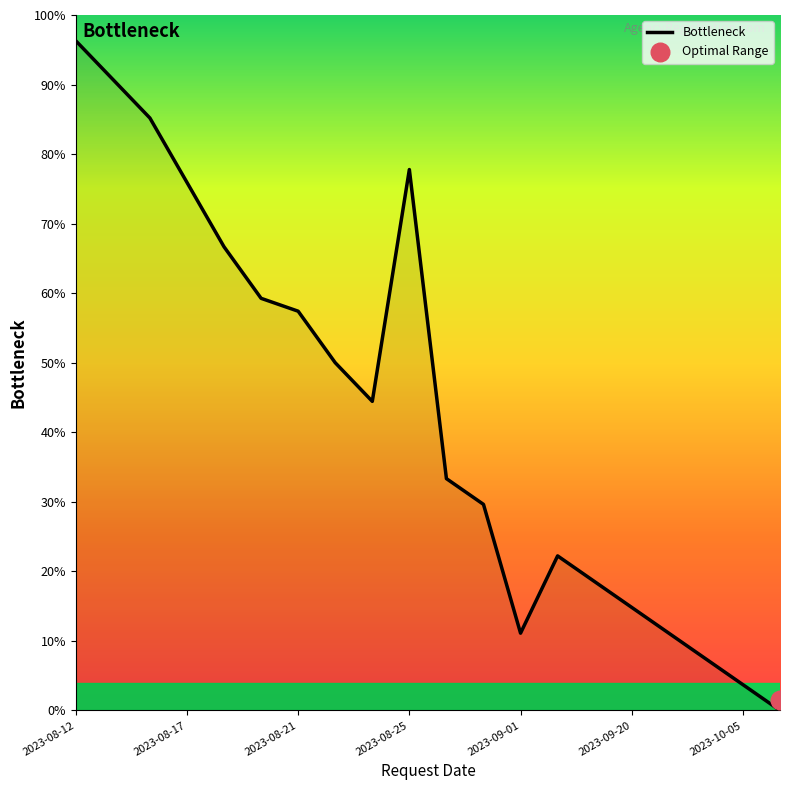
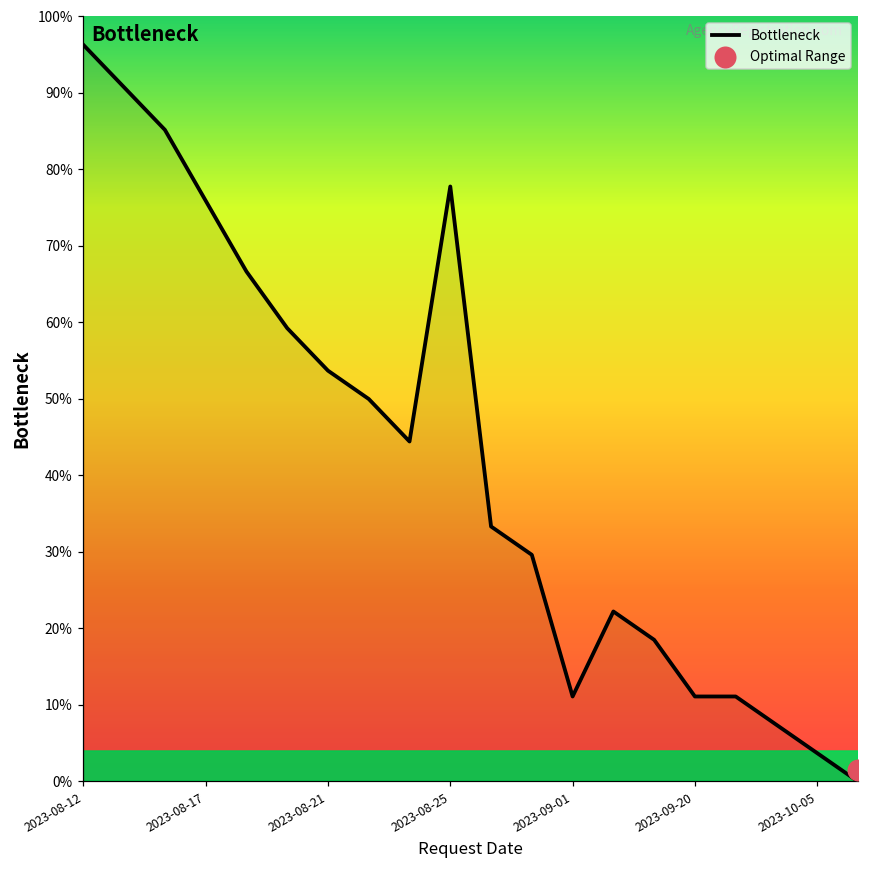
Bottleneck, 2023-08-21: 57% -> 54%
Bottleneck, 2023-09-20: 15% -> 11%
